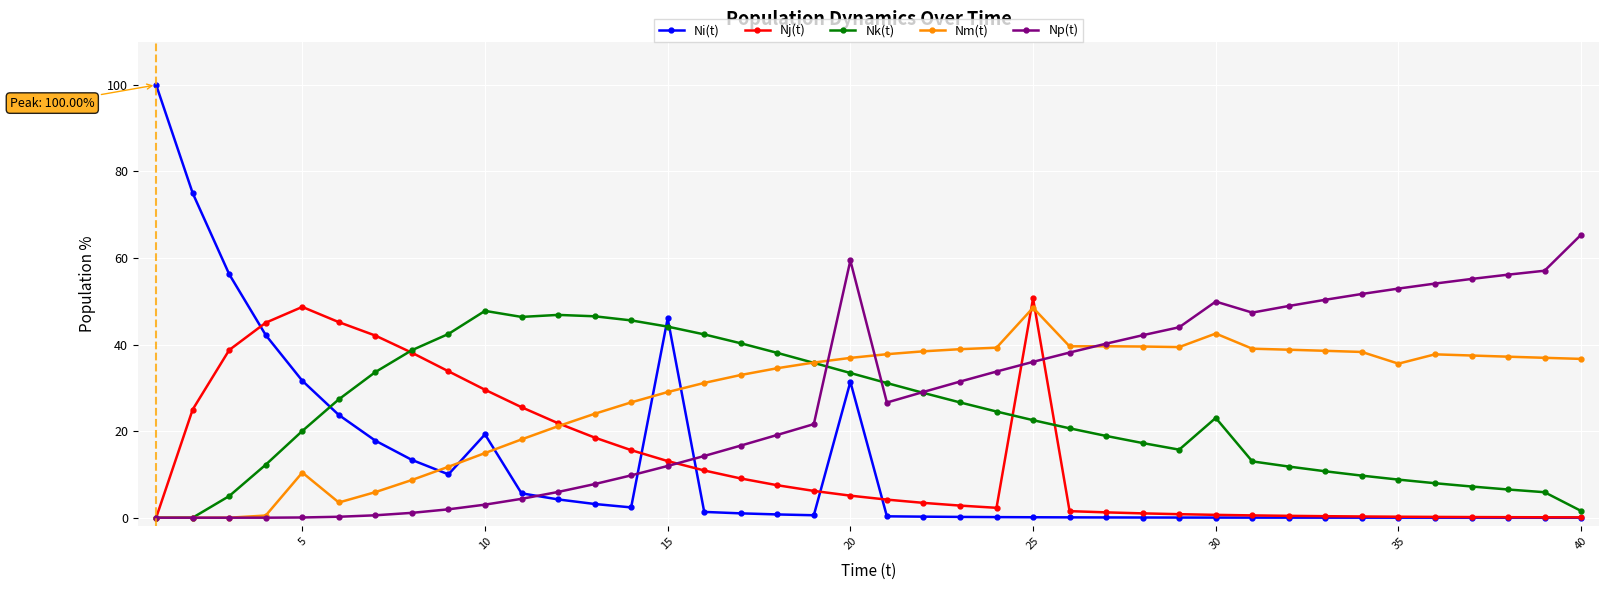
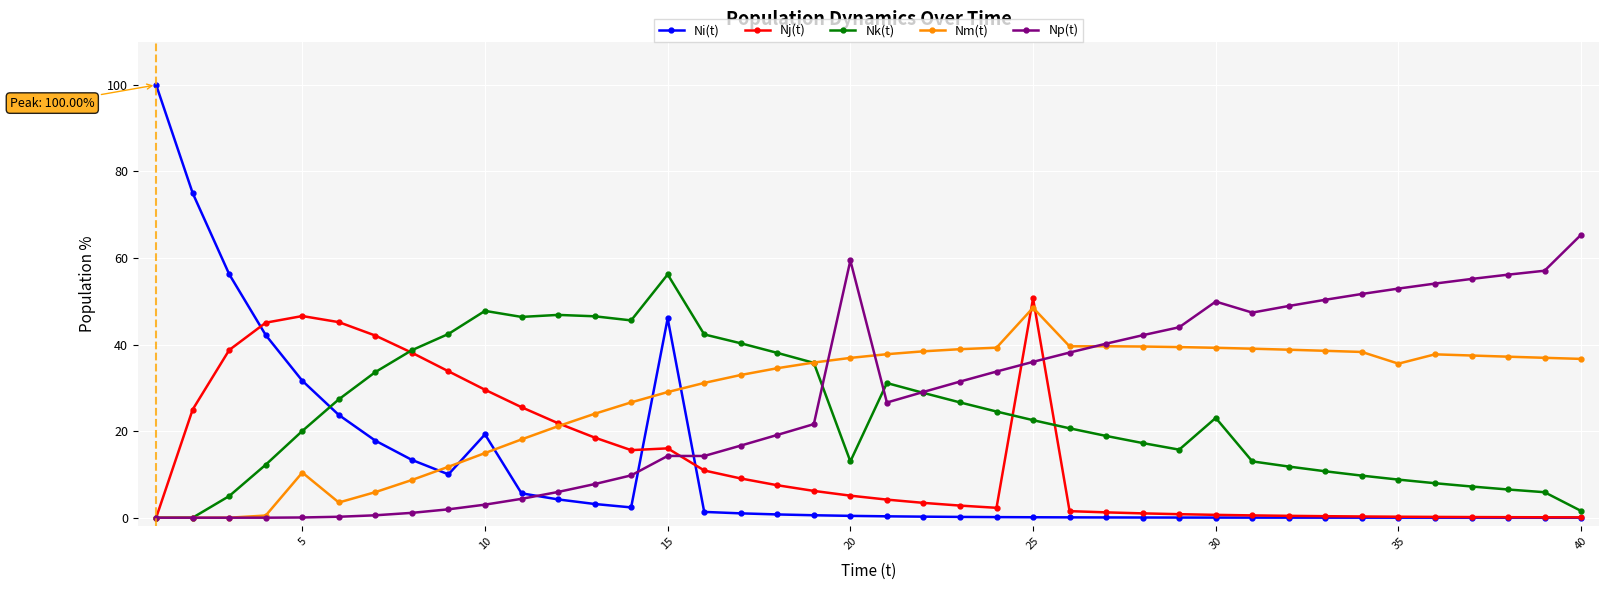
Nj(t), 5: 49 -> 47
Nj(t), 15: 13 -> 16
Nk(t), 15: 44 -> 56
Np(t), 15: 12 -> 14
Ni(t), 20: 31 -> 0
Nk(t), 20: 33 -> 13
Nm(t), 30: 43 -> 39
